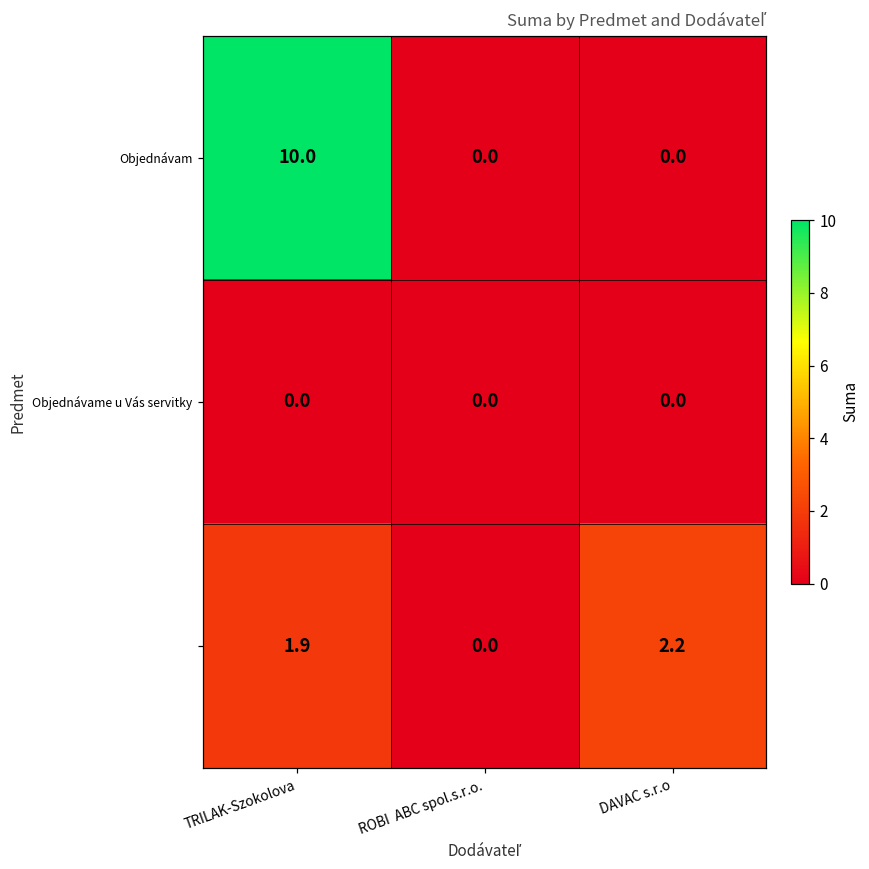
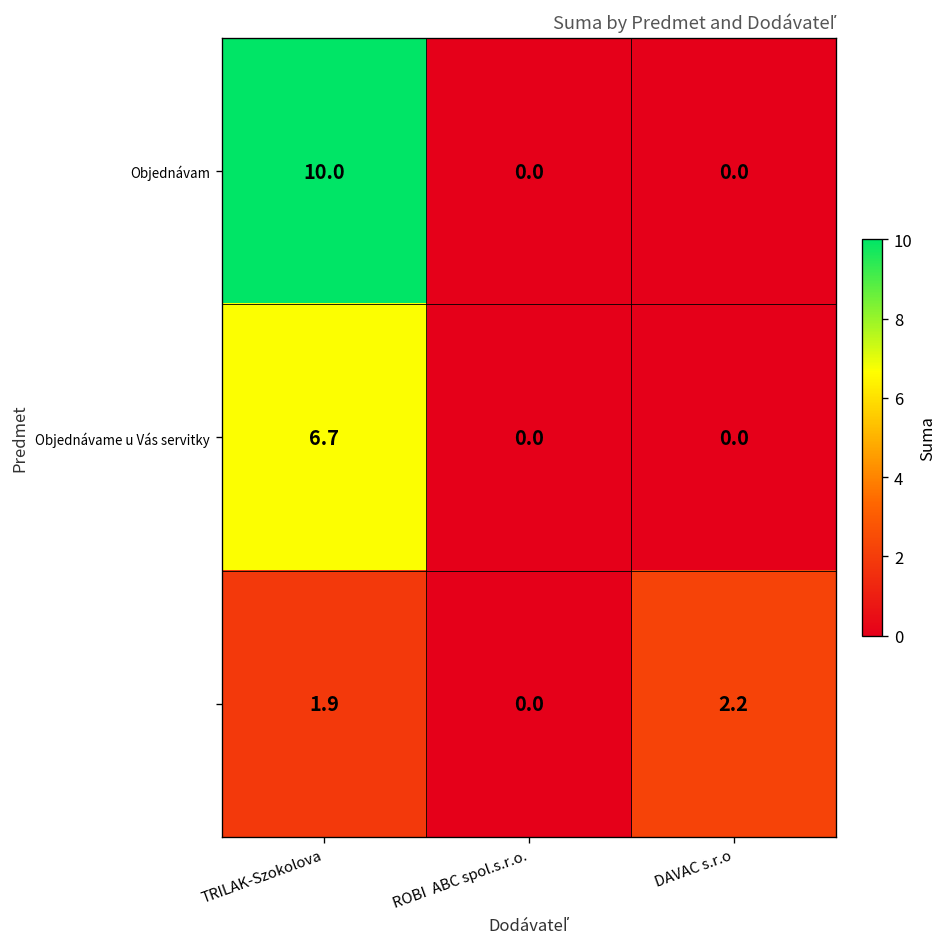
Objednávame u Vás servitky, TRILAK-Szokolova: 0.0 -> 6.7
